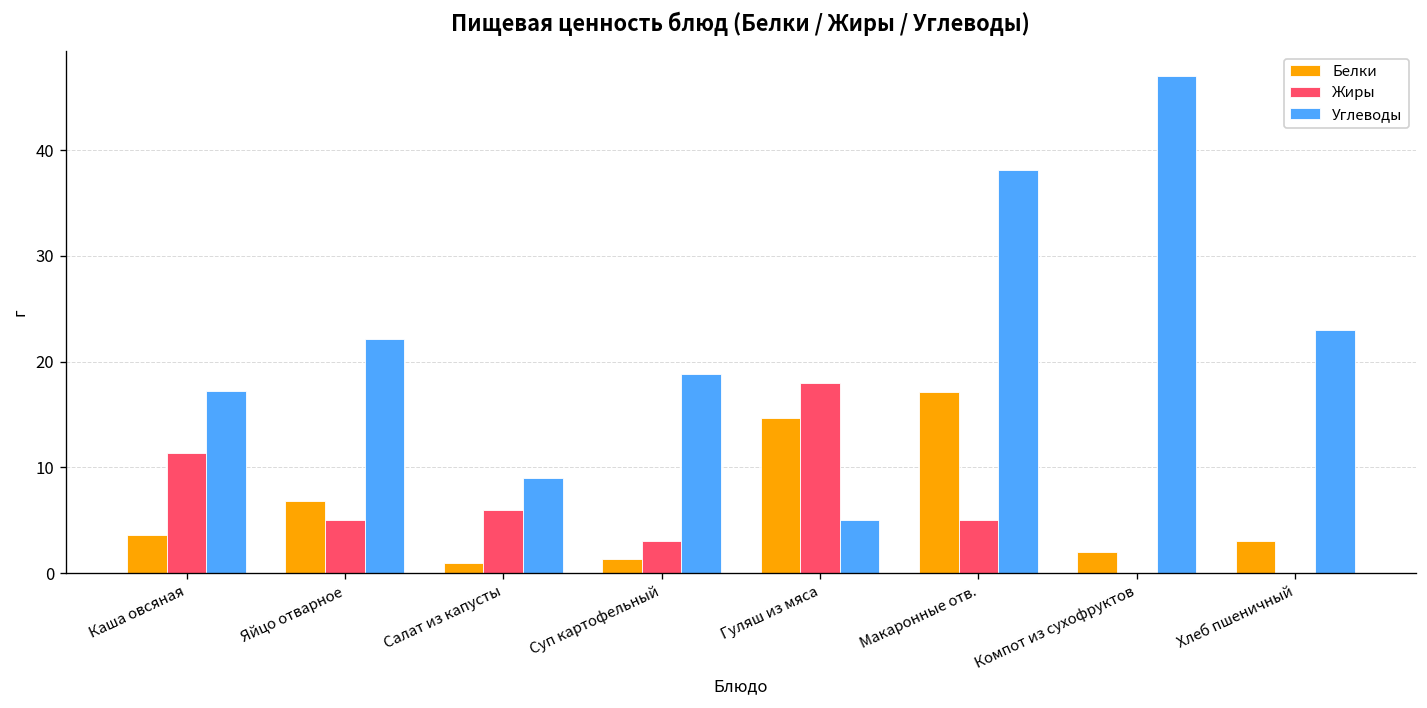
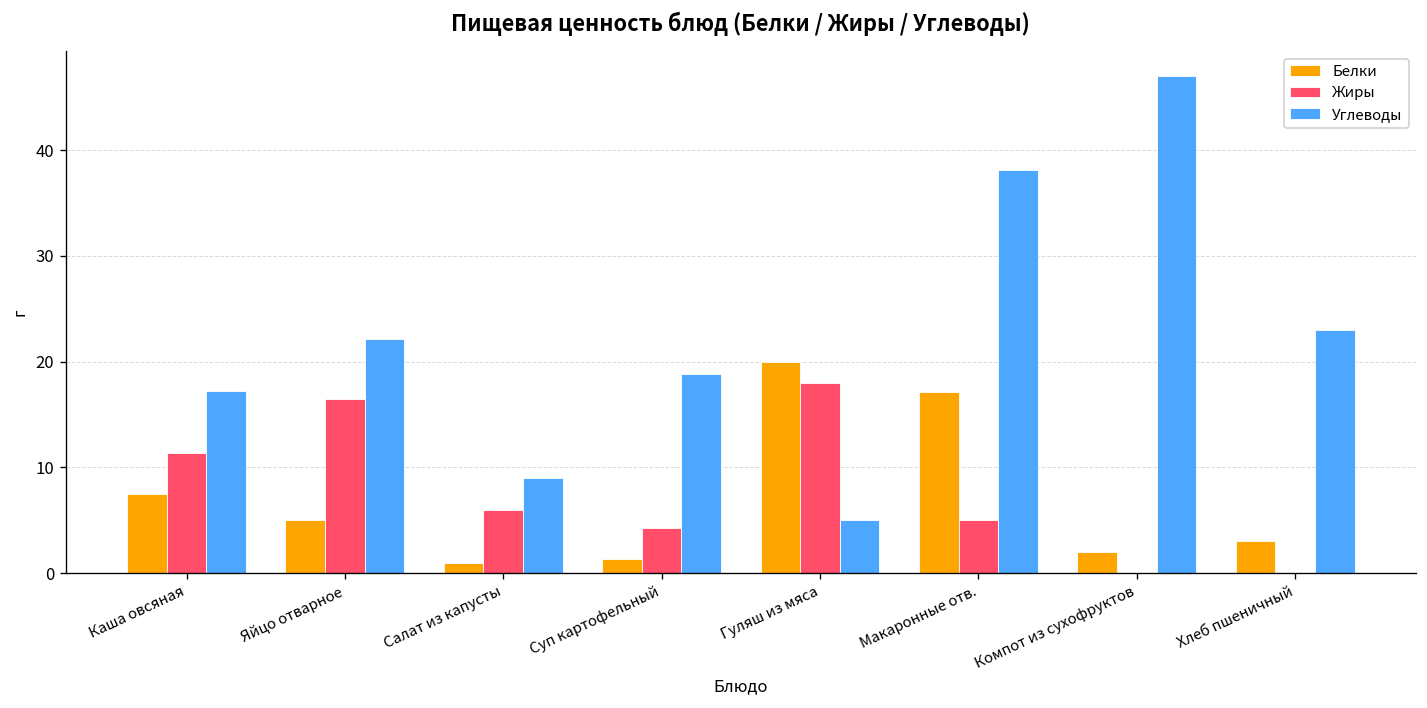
Белки, Каша овсяная: 4 -> 8
Белки, Яйцо отварное: 7 -> 5
Жиры, Яйцо отварное: 5 -> 17
Жиры, Суп картофельный: 3 -> 4
Белки, Гуляш из мяса: 15 -> 20
